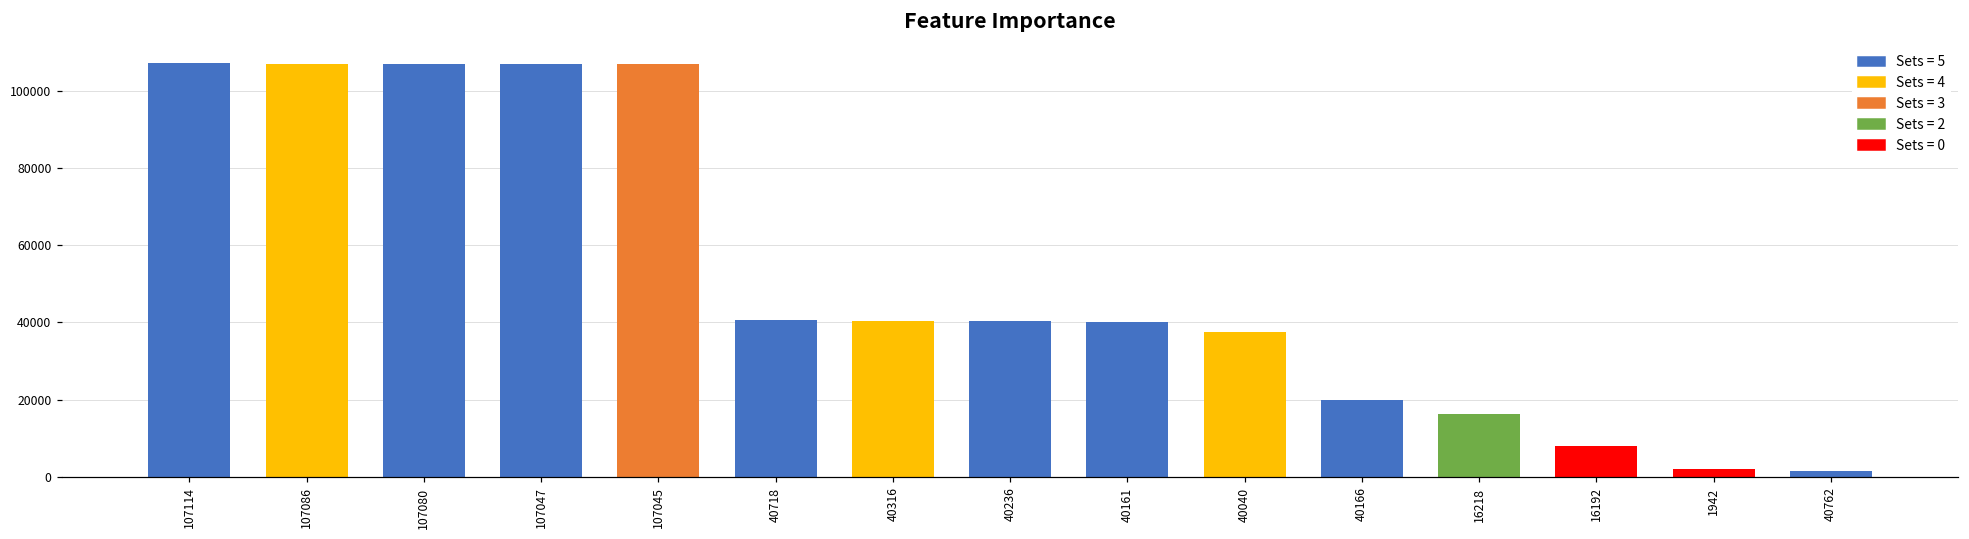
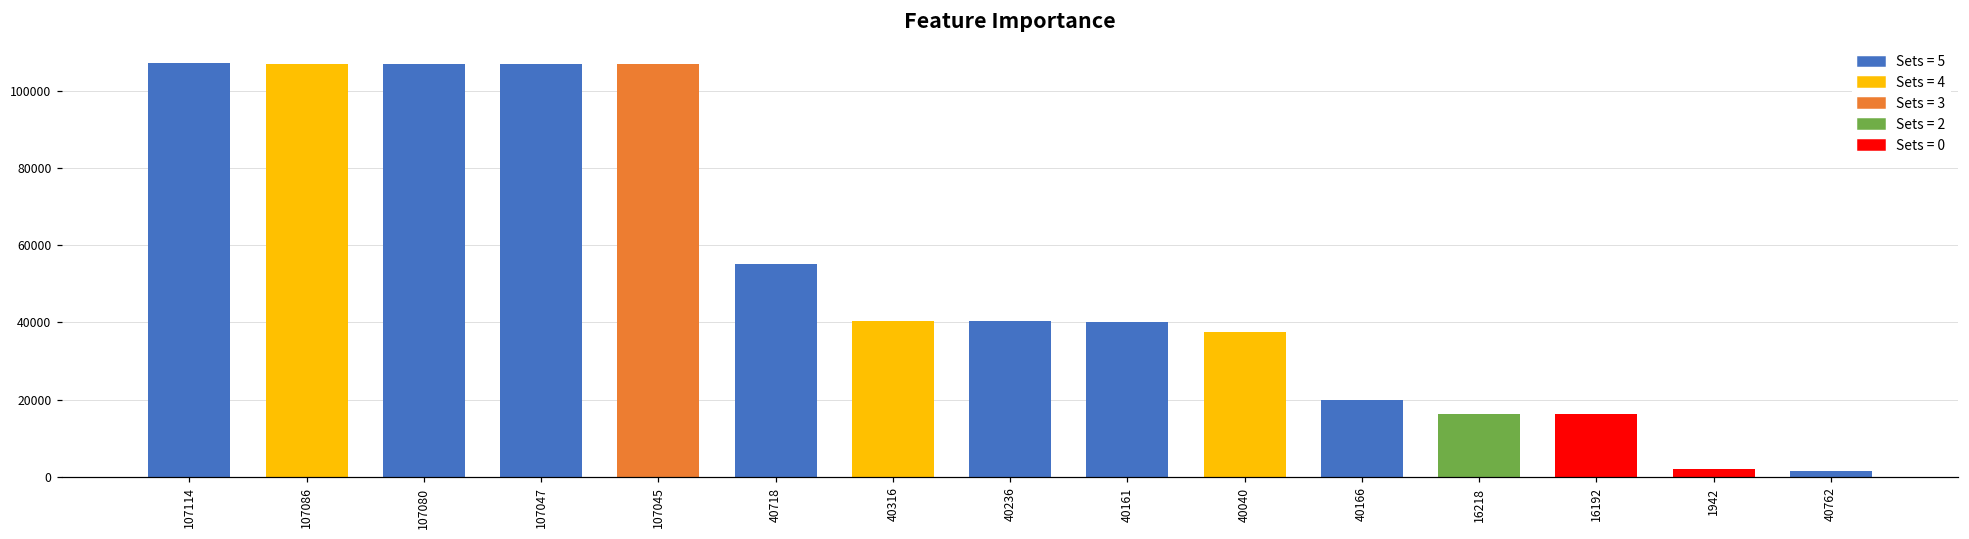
40718: 41000 -> 55000
16192: 8000 -> 16000
